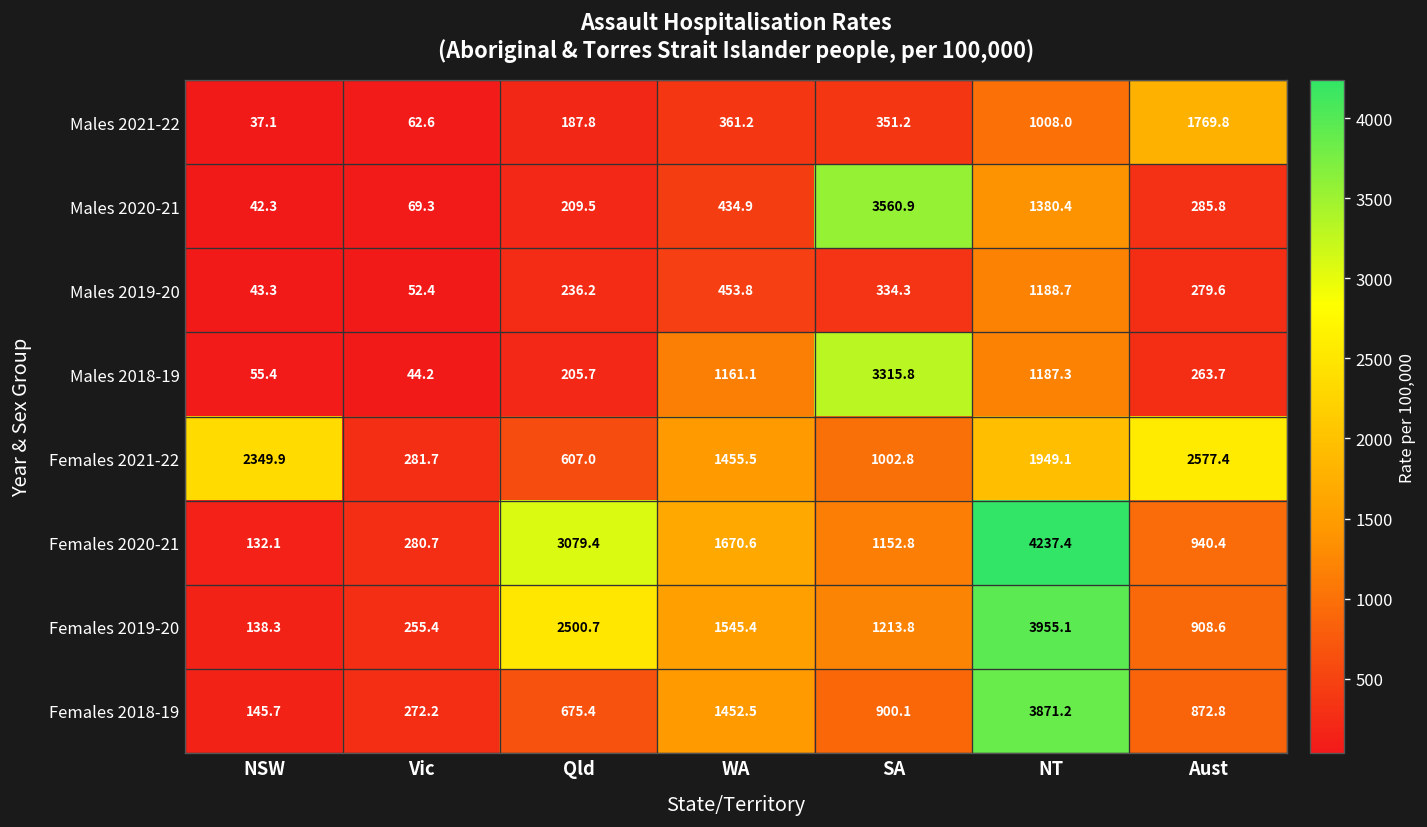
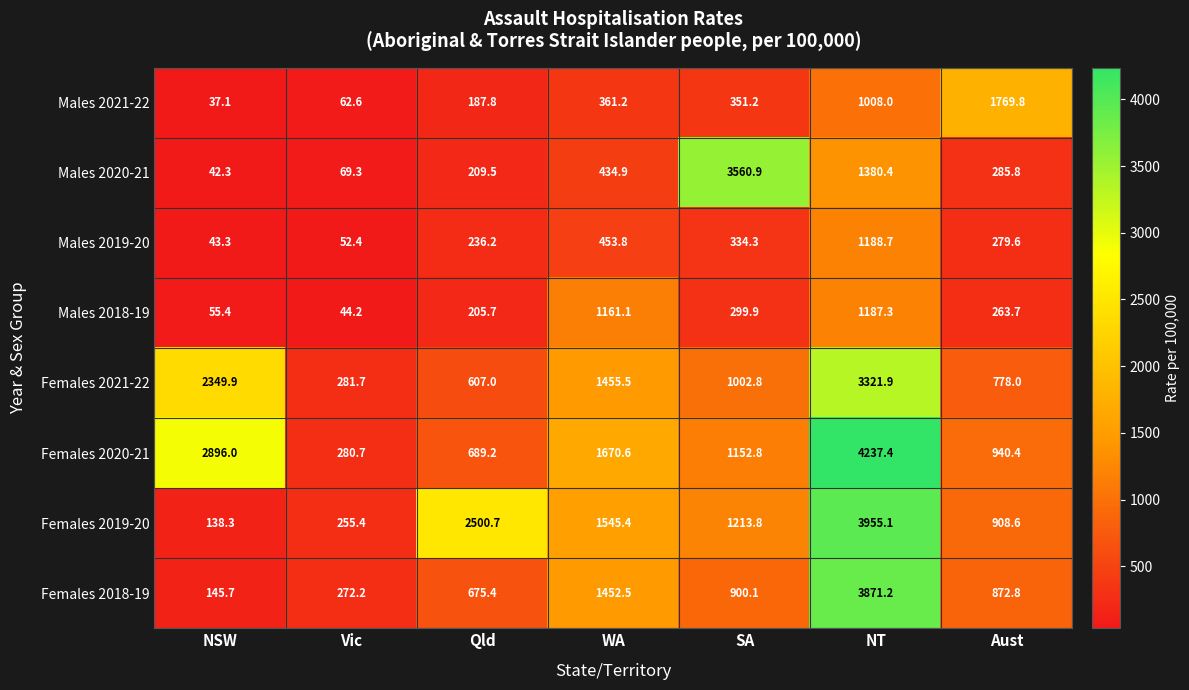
Males 2018-19, SA: 3315.8 -> 299.9
Females 2021-22, NT: 1949.1 -> 3321.9
Females 2021-22, Aust: 2577.4 -> 778.0
Females 2020-21, NSW: 132.1 -> 2896.0
Females 2020-21, Qld: 3079.4 -> 689.2
